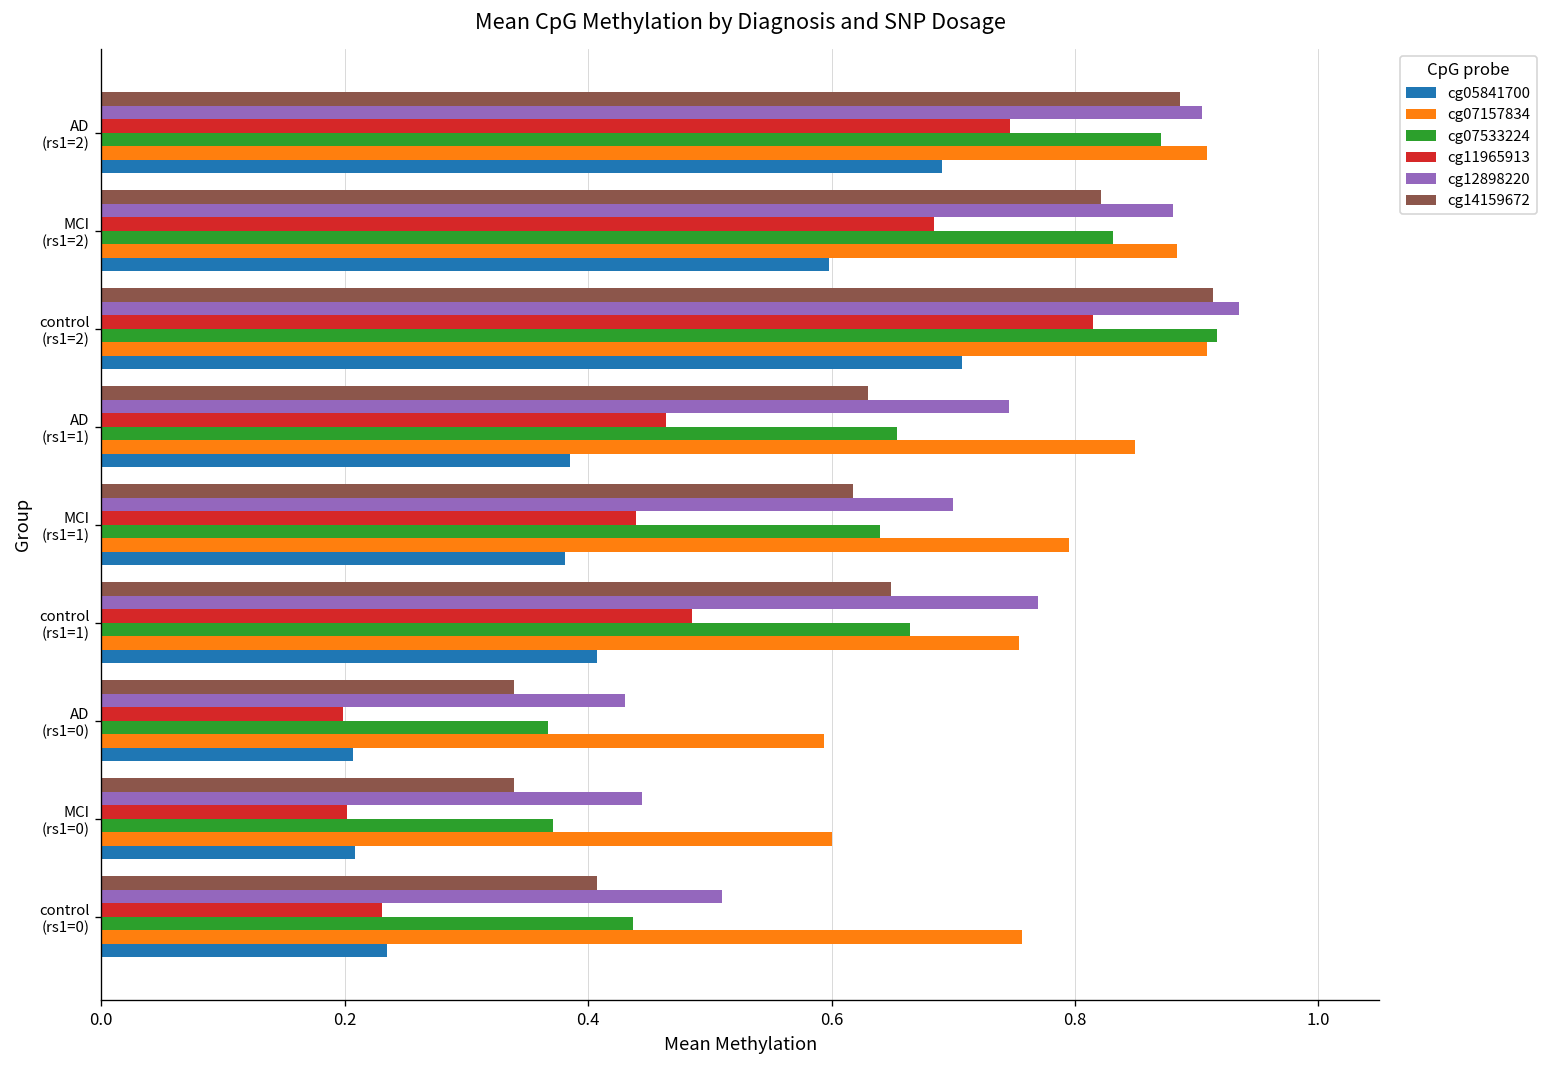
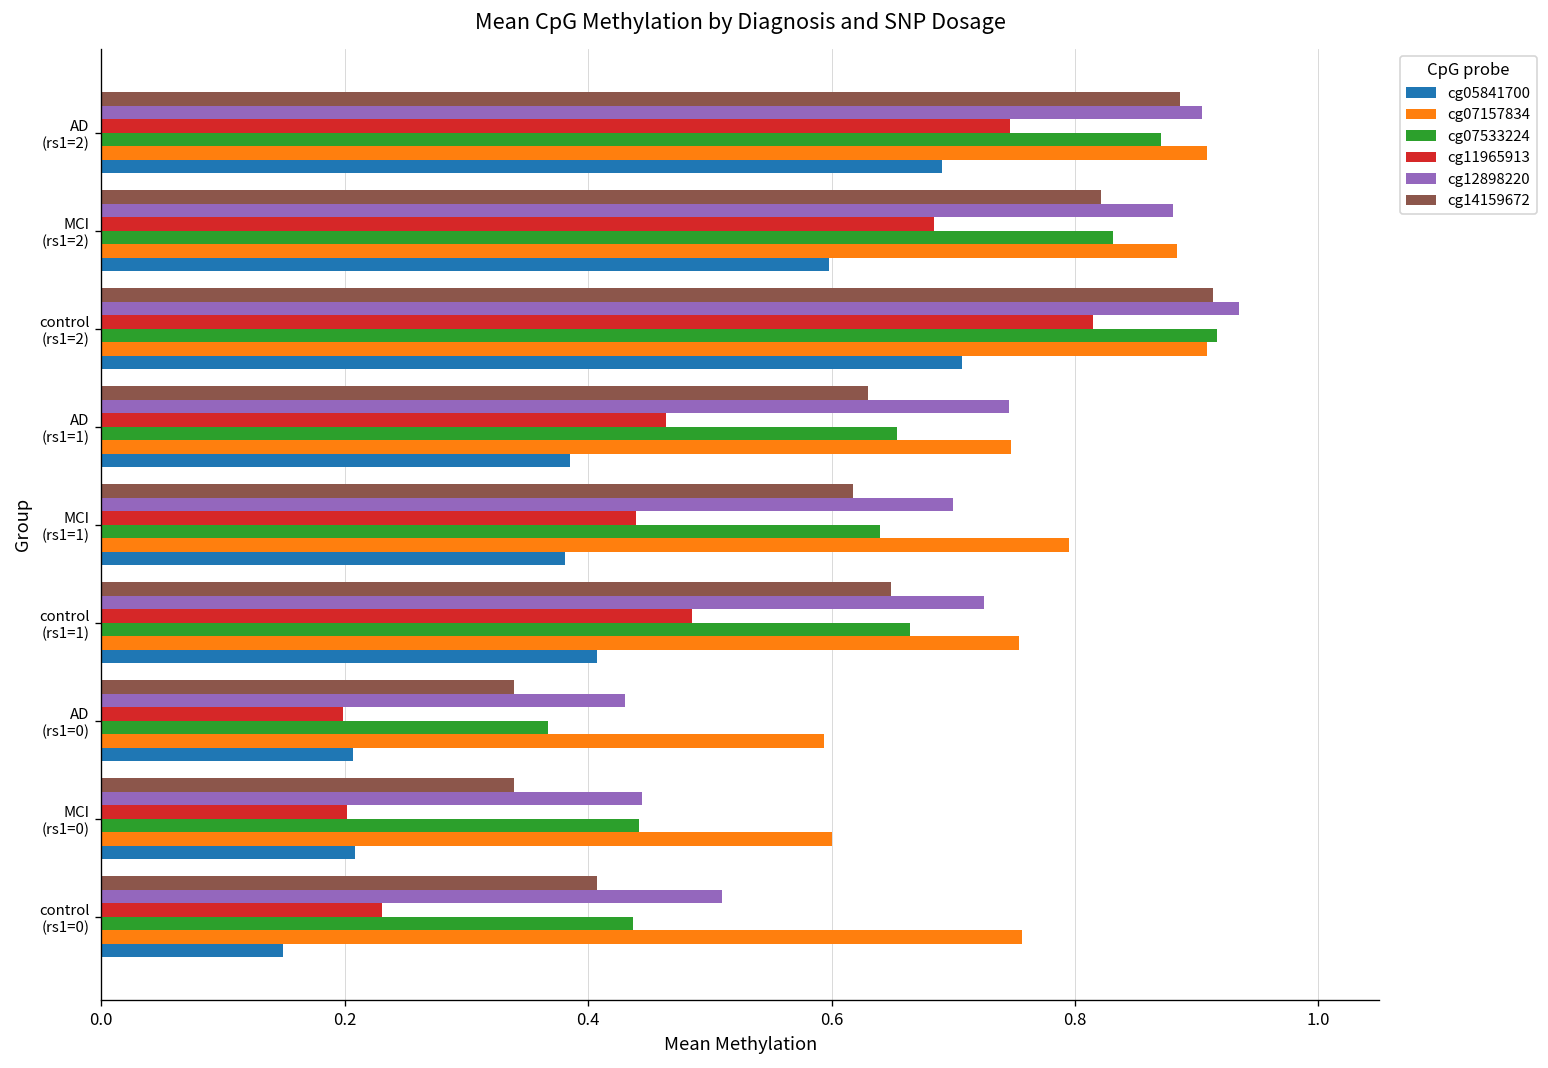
cg07157834, AD (rs1=1): 0.850 -> 0.747
cg12898220, control (rs1=1): 0.770 -> 0.725
cg07533224, MCI (rs1=0): 0.371 -> 0.441
cg05841700, control (rs1=0): 0.235 -> 0.149
